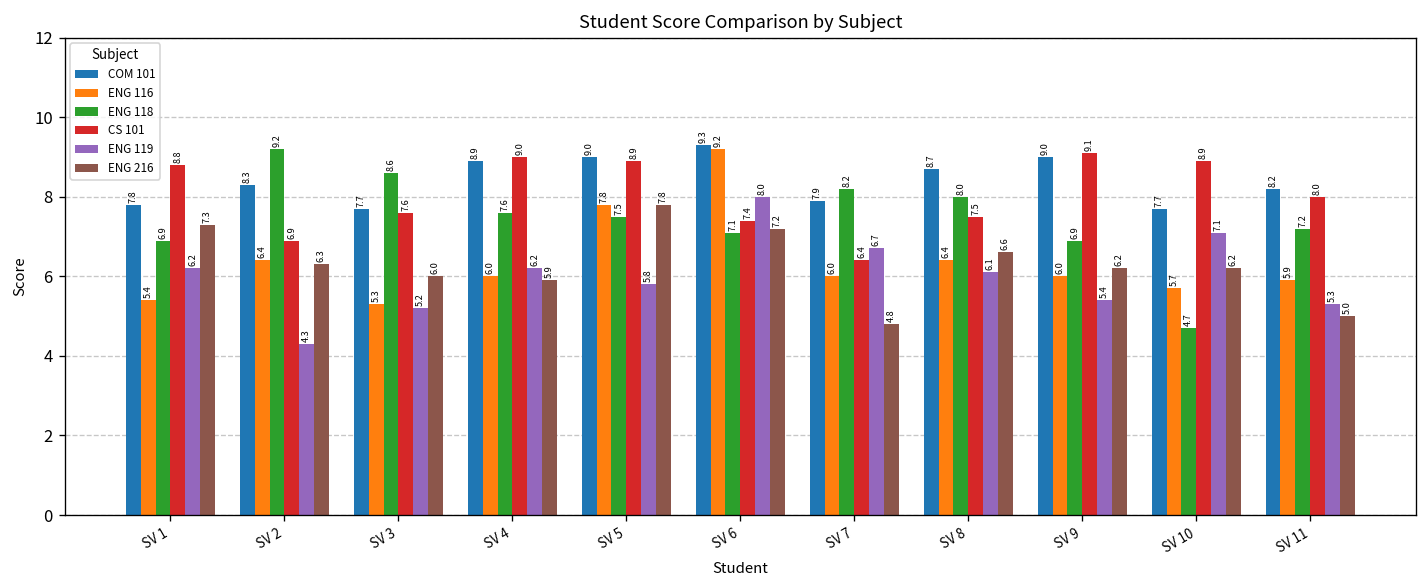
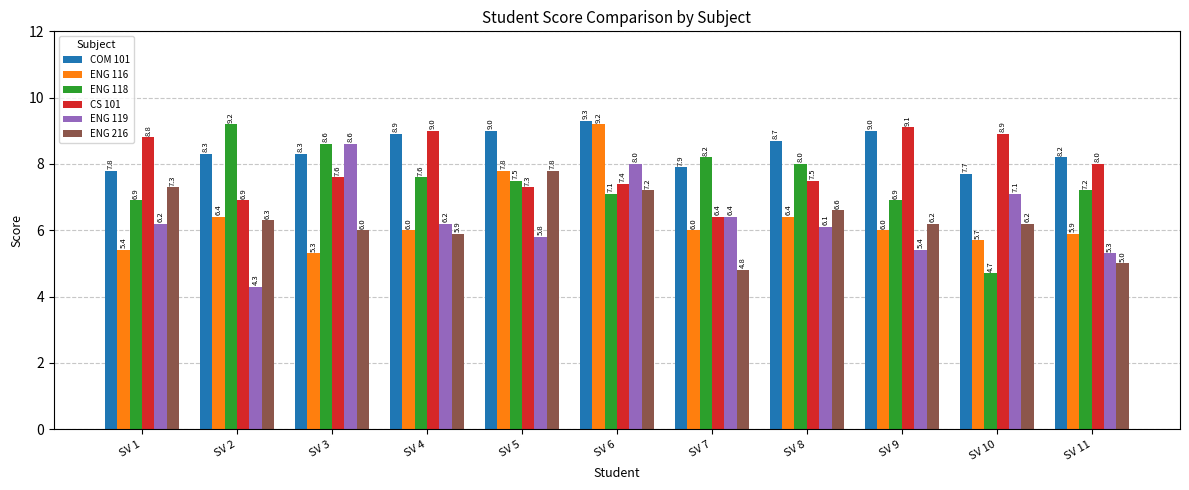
COM 101, SV 3: 7.7 -> 8.3
ENG 119, SV 3: 5.2 -> 8.6
CS 101, SV 5: 8.9 -> 7.3
ENG 119, SV 7: 6.7 -> 6.4
